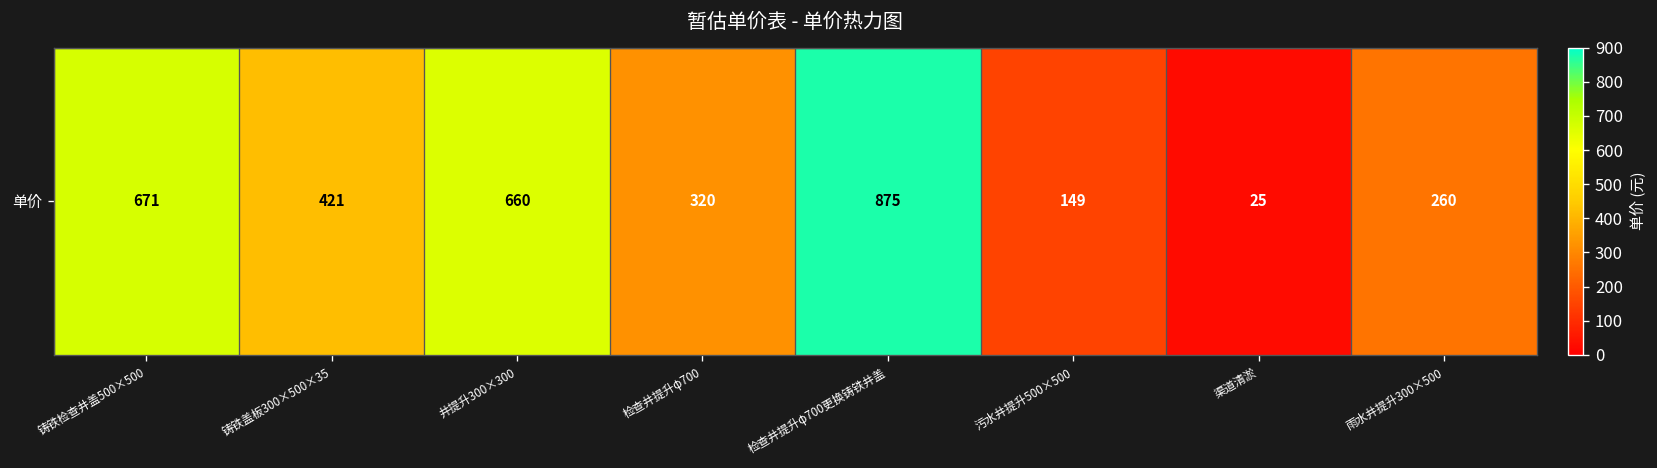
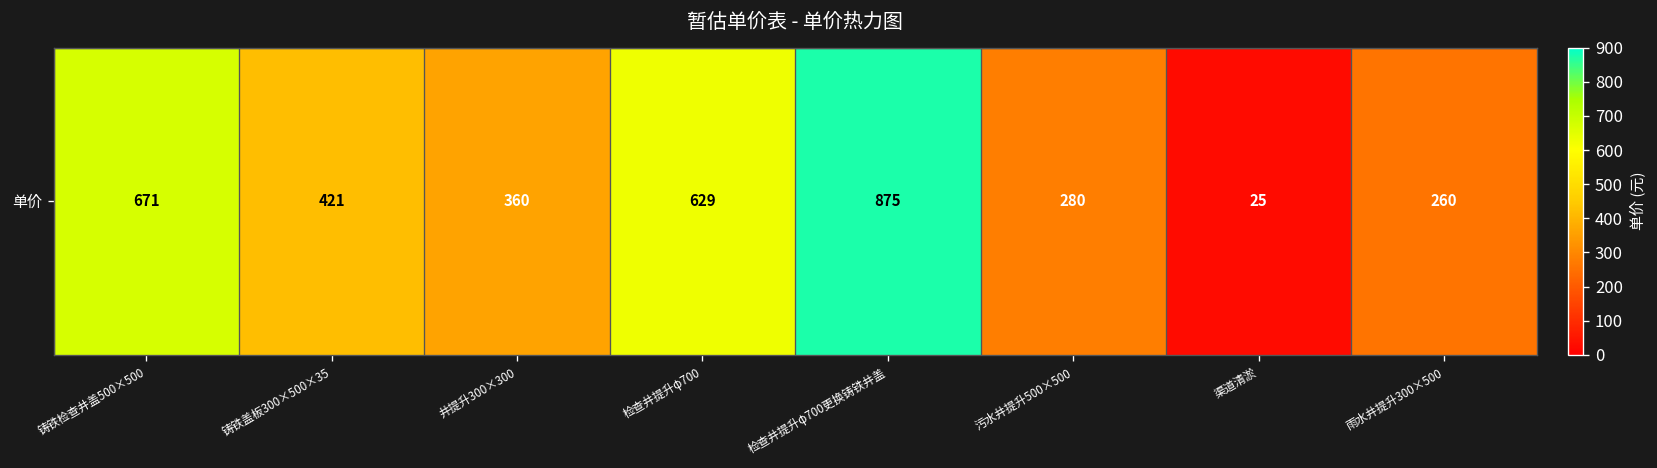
单价, 井提升300×300: 660 -> 360
单价, 检查井提升φ700: 320 -> 629
单价, 污水井提升500×500: 149 -> 280
